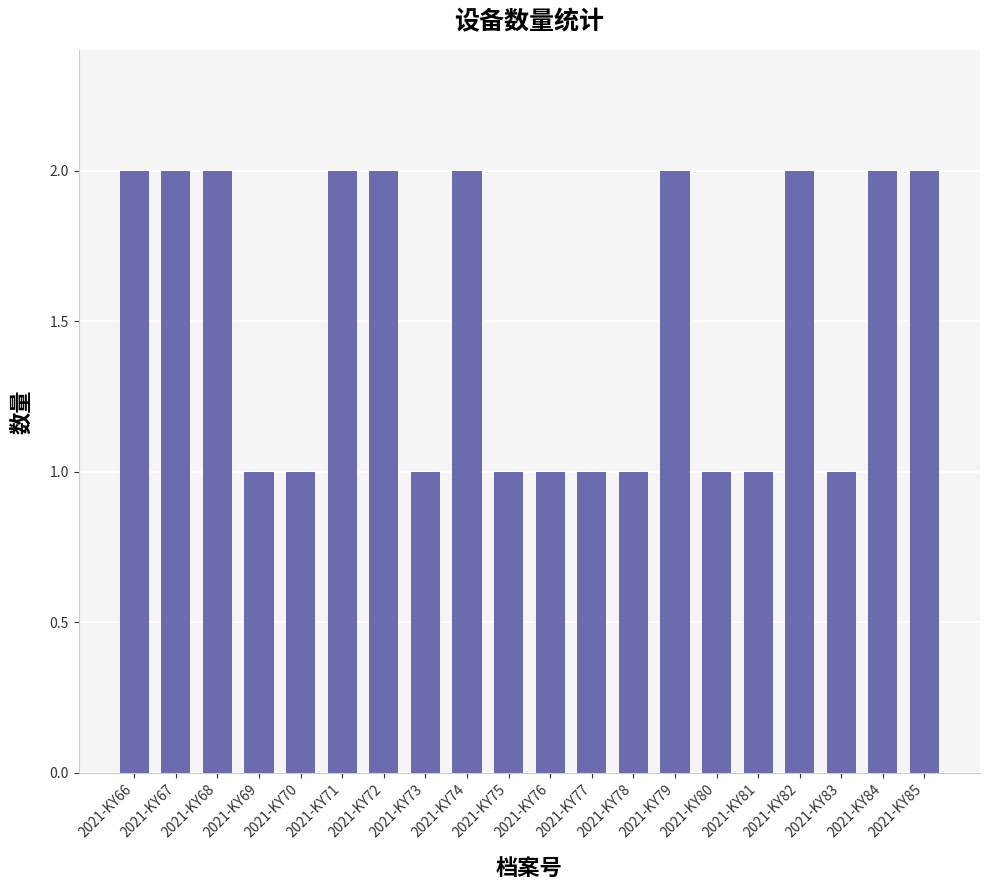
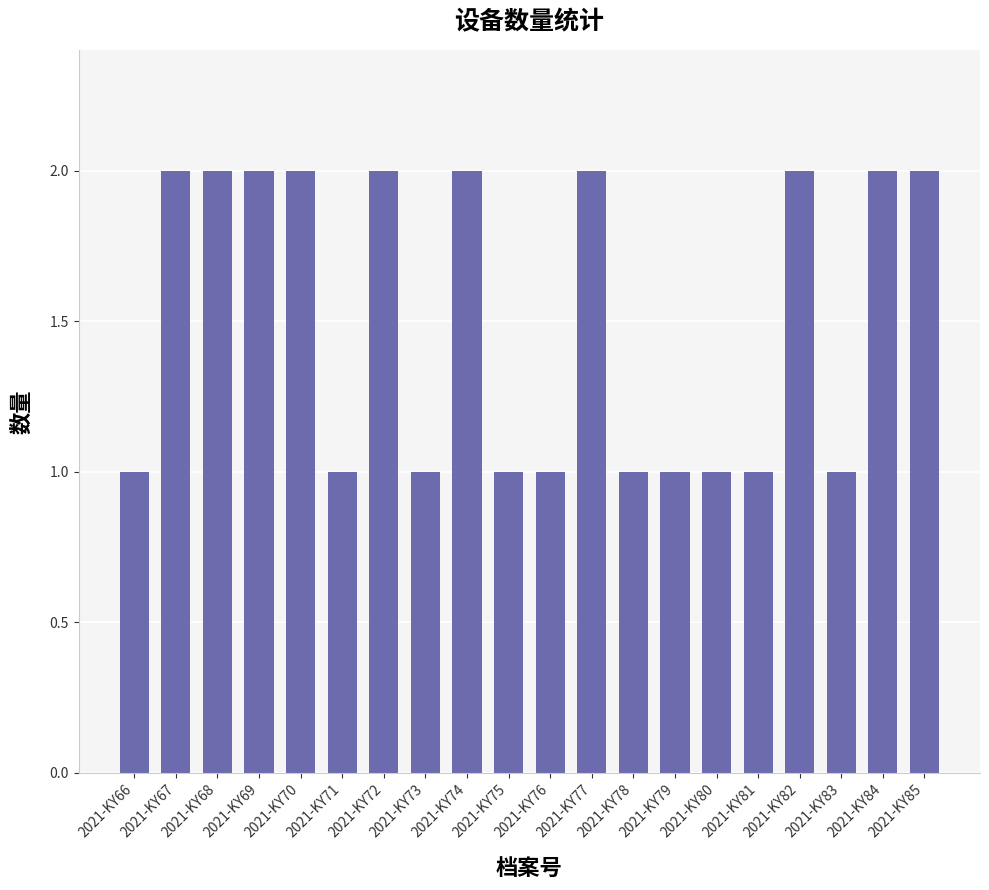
2021-KY66: 2 -> 1
2021-KY69: 1 -> 2
2021-KY70: 1 -> 2
2021-KY71: 2 -> 1
2021-KY77: 1 -> 2
2021-KY79: 2 -> 1
